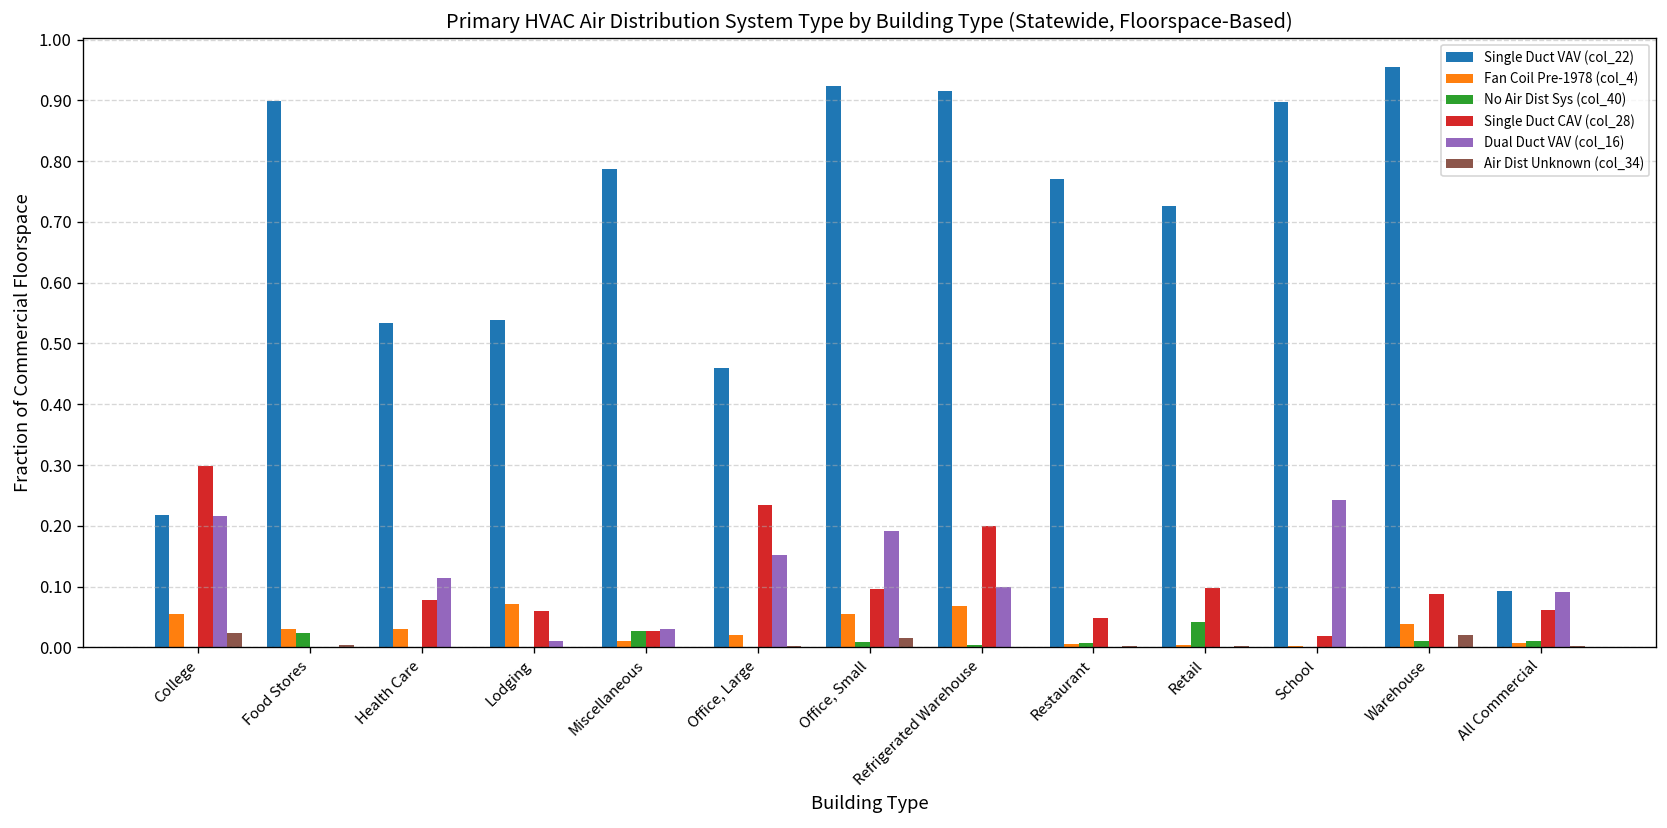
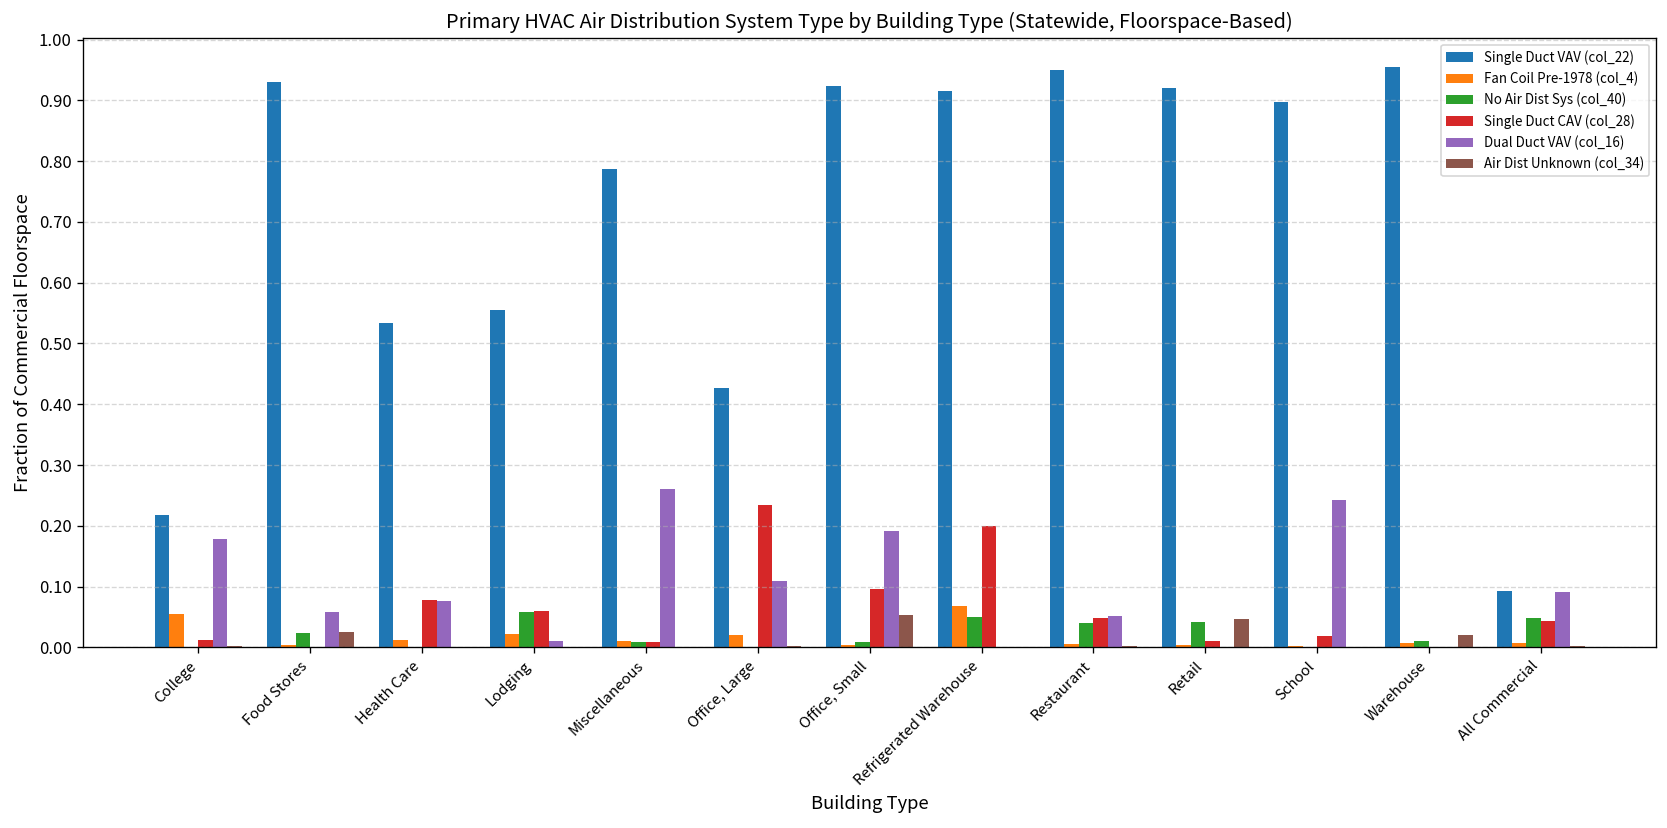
Single Duct CAV (col_28), College: 0.30 -> 0.01
Dual Duct VAV (col_16), College: 0.22 -> 0.18
Air Dist Unknown (col_34), College: 0.02 -> 0.00
Single Duct VAV (col_22), Food Stores: 0.90 -> 0.93
Fan Coil Pre-1978 (col_4), Food Stores: 0.03 -> 0.00
Dual Duct VAV (col_16), Food Stores: 0.00 -> 0.06
Air Dist Unknown (col_34), Food Stores: 0.00 -> 0.02
Fan Coil Pre-1978 (col_4), Health Care: 0.03 -> 0.01
Dual Duct VAV (col_16), Health Care: 0.11 -> 0.08
Single Duct VAV (col_22), Lodging: 0.54 -> 0.56
Fan Coil Pre-1978 (col_4), Lodging: 0.07 -> 0.02
No Air Dist Sys (col_40), Lodging: 0.00 -> 0.06
No Air Dist Sys (col_40), Miscellaneous: 0.03 -> 0.01
Single Duct CAV (col_28), Miscellaneous: 0.03 -> 0.01
Dual Duct VAV (col_16), Miscellaneous: 0.03 -> 0.26
Single Duct VAV (col_22), Office, Large: 0.46 -> 0.43
Dual Duct VAV (col_16), Office, Large: 0.15 -> 0.11
Fan Coil Pre-1978 (col_4), Office, Small: 0.06 -> 0.00
Air Dist Unknown (col_34), Office, Small: 0.02 -> 0.05
No Air Dist Sys (col_40), Refrigerated Warehouse: 0.00 -> 0.05
Dual Duct VAV (col_16), Refrigerated Warehouse: 0.1 -> 0.0
Single Duct VAV (col_22), Restaurant: 0.77 -> 0.95
No Air Dist Sys (col_40), Restaurant: 0.01 -> 0.04
Dual Duct VAV (col_16), Restaurant: 0.00 -> 0.05
Single Duct VAV (col_22), Retail: 0.73 -> 0.92
Single Duct CAV (col_28), Retail: 0.10 -> 0.01
Air Dist Unknown (col_34), Retail: 0.00 -> 0.05
Fan Coil Pre-1978 (col_4), Warehouse: 0.04 -> 0.01
Single Duct CAV (col_28), Warehouse: 0.09 -> 0.00
No Air Dist Sys (col_40), All Commercial: 0.01 -> 0.05
Single Duct CAV (col_28), All Commercial: 0.06 -> 0.04
